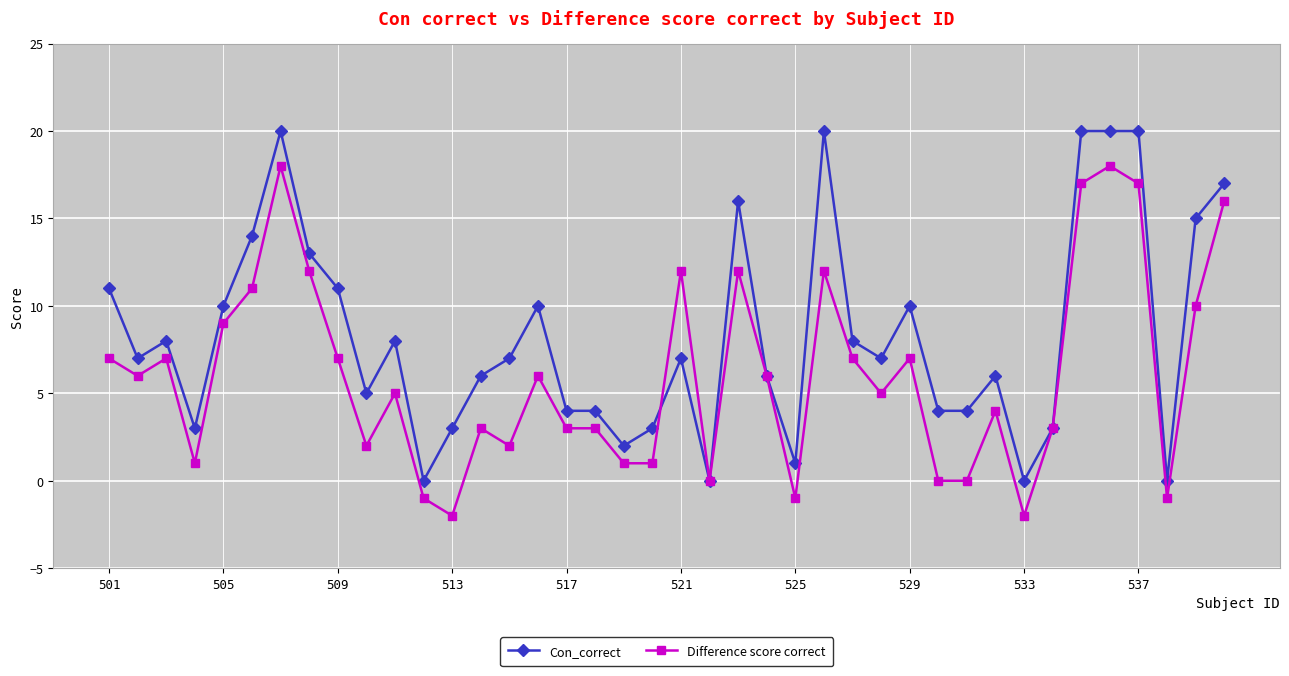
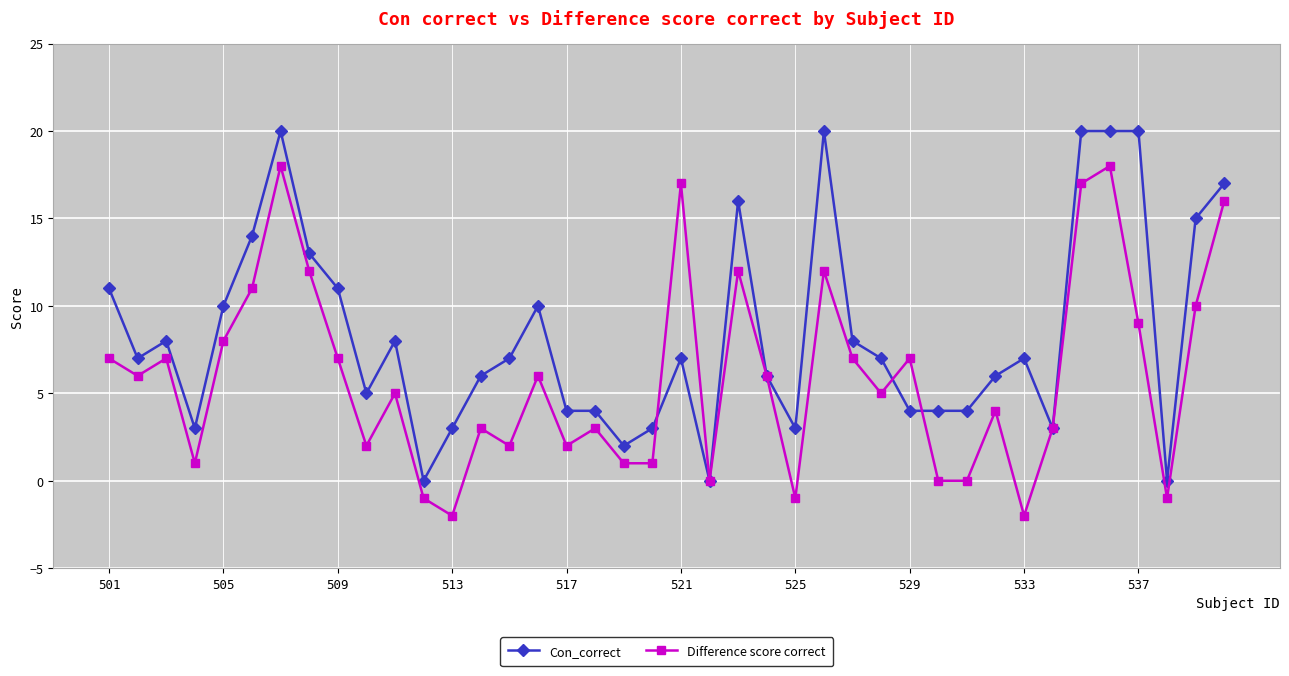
Difference score correct, 505: 9 -> 8
Difference score correct, 517: 3 -> 2
Difference score correct, 521: 12 -> 17
Con_correct, 525: 1 -> 3
Con_correct, 529: 10 -> 4
Con_correct, 533: 0 -> 7
Difference score correct, 537: 17 -> 9
